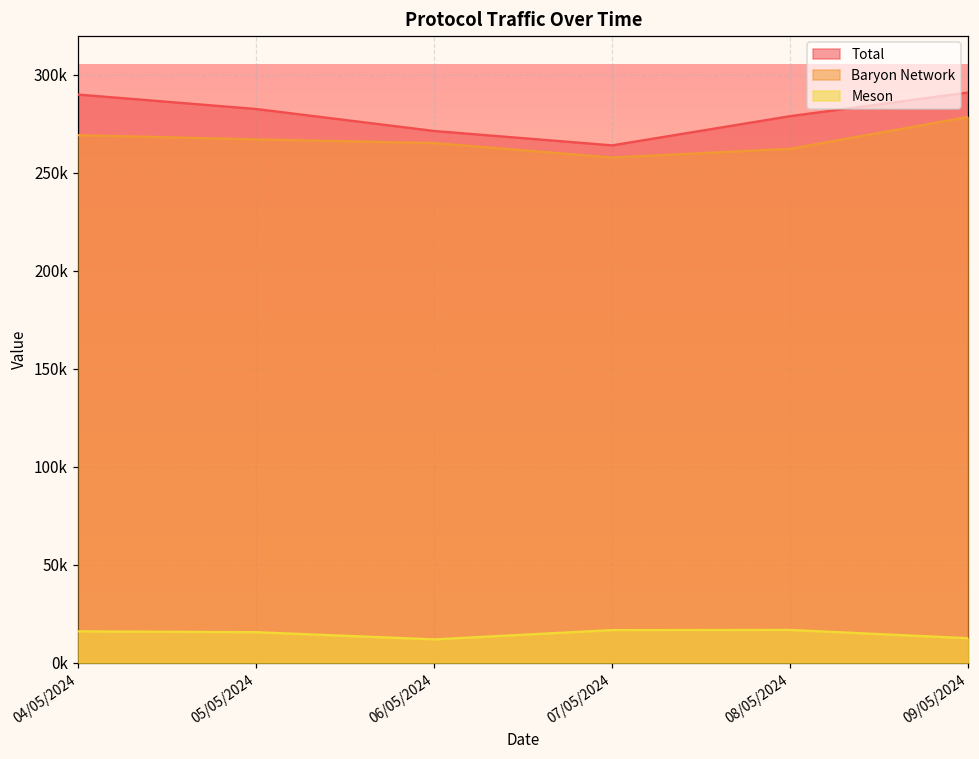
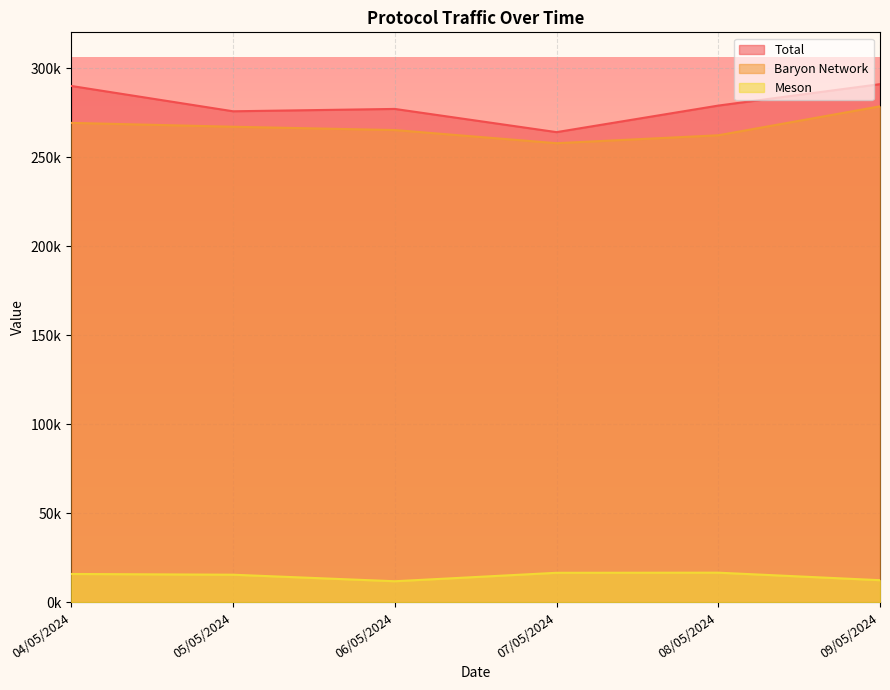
Total, 05/05/2024: 283000 -> 276000
Total, 06/05/2024: 271000 -> 277000
